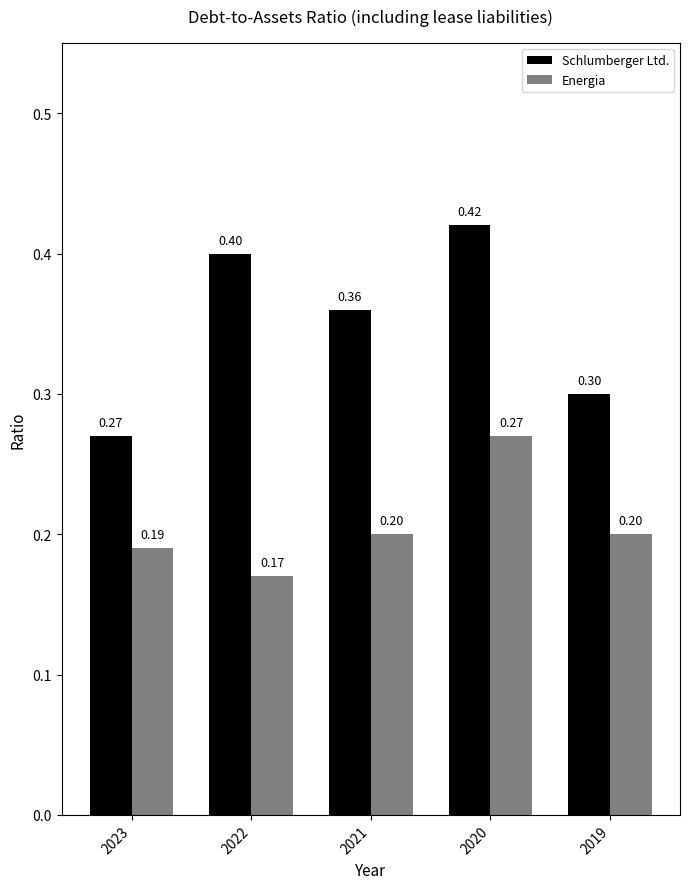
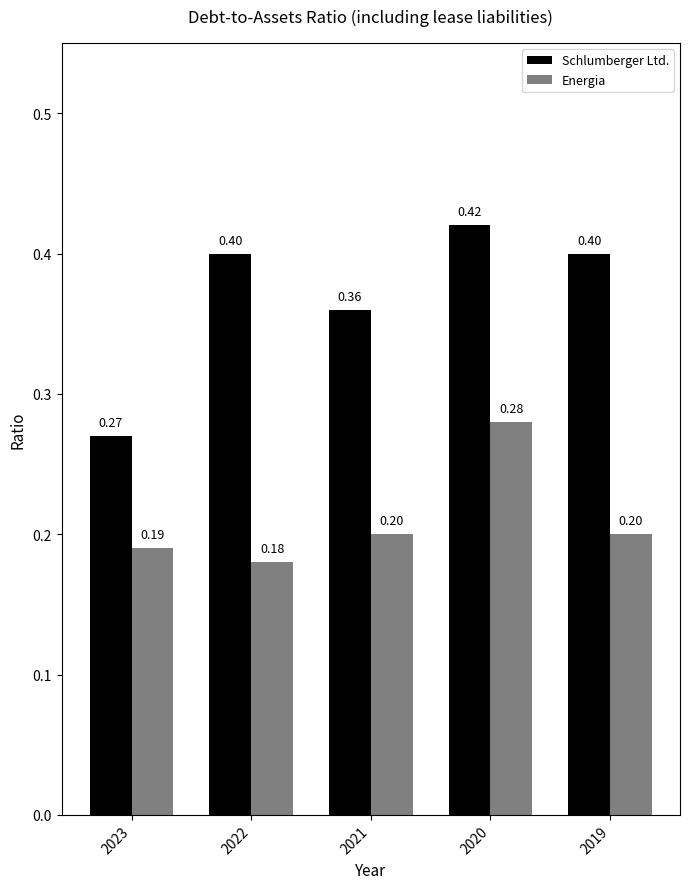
Energia, 2022: 0.17 -> 0.18
Energia, 2020: 0.27 -> 0.28
Schlumberger Ltd., 2019: 0.30 -> 0.40
